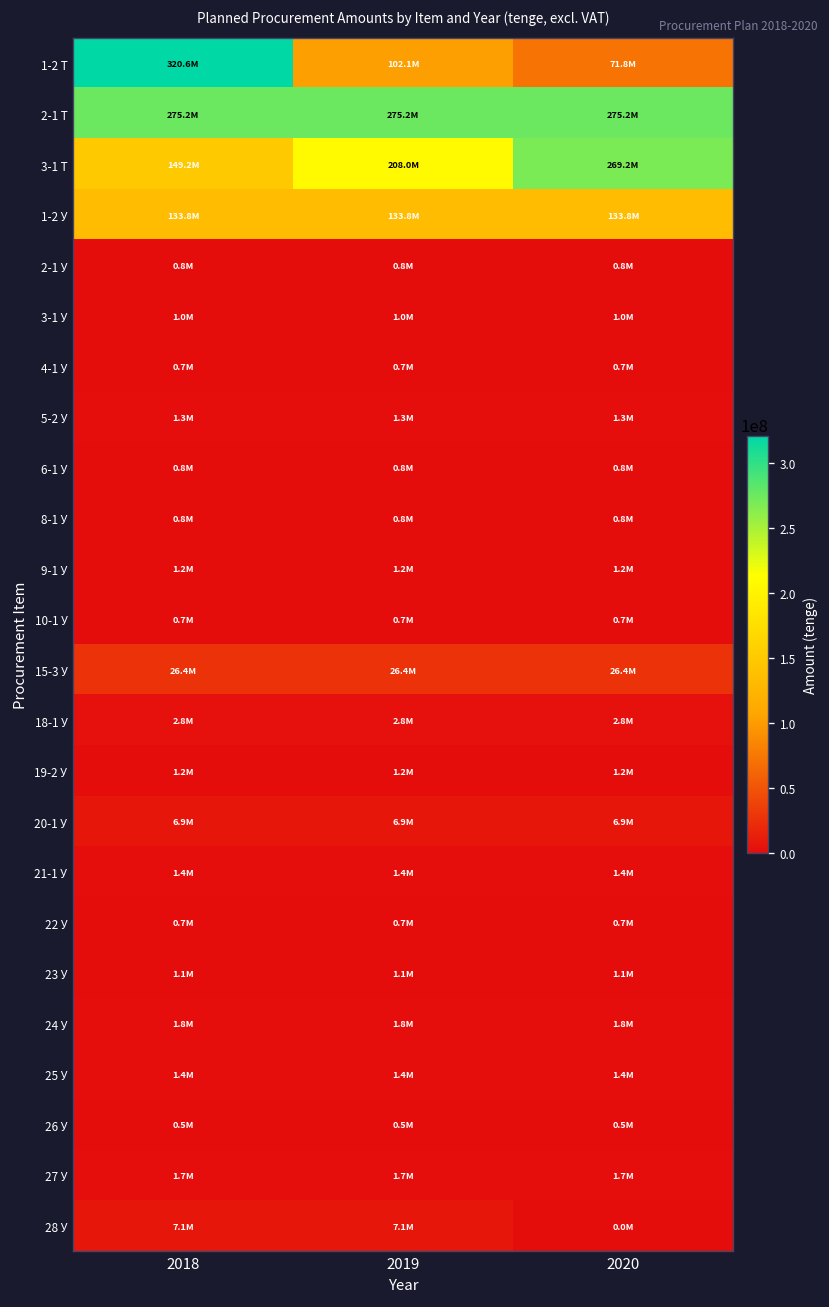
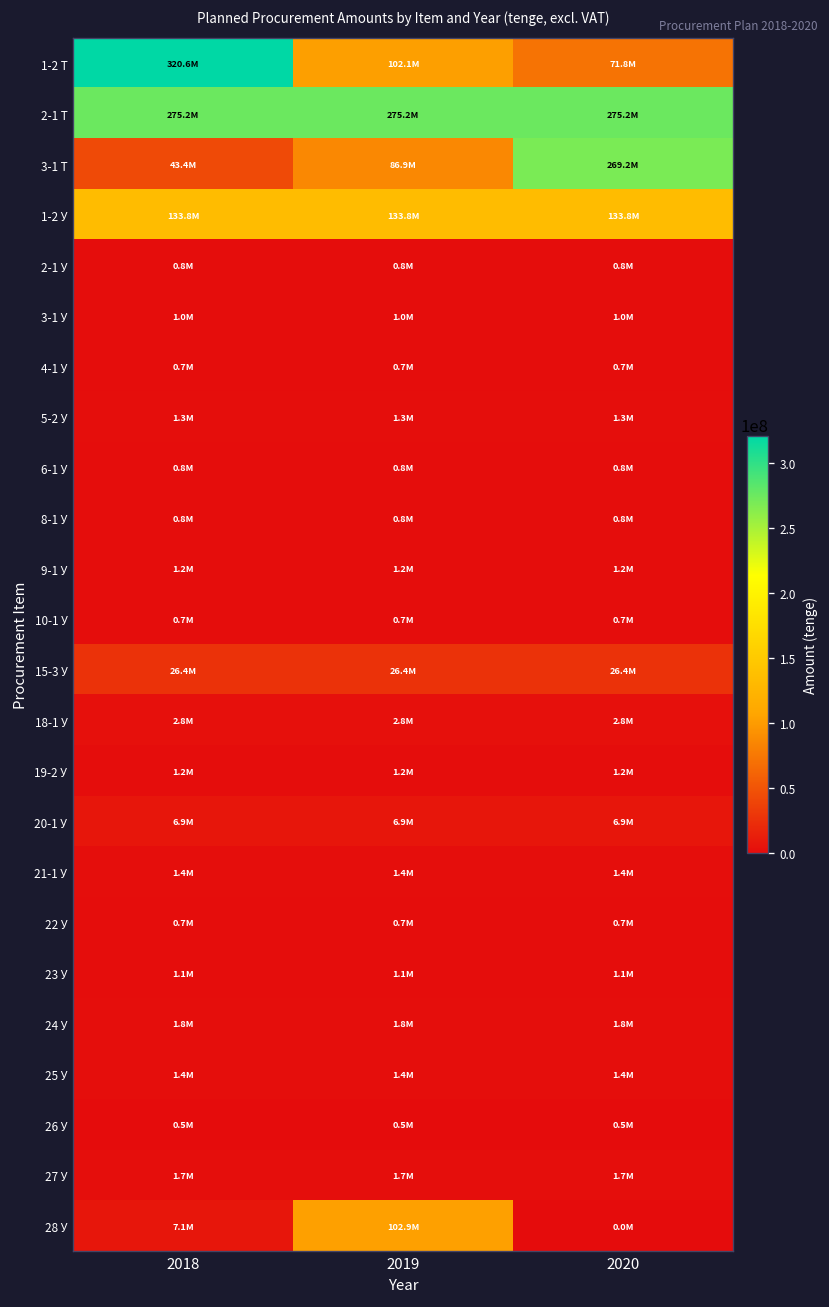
3-1 Т, 2018: 149.2M -> 43.4M
3-1 Т, 2019: 208.0M -> 86.9M
28 У, 2019: 7.1M -> 102.9M
